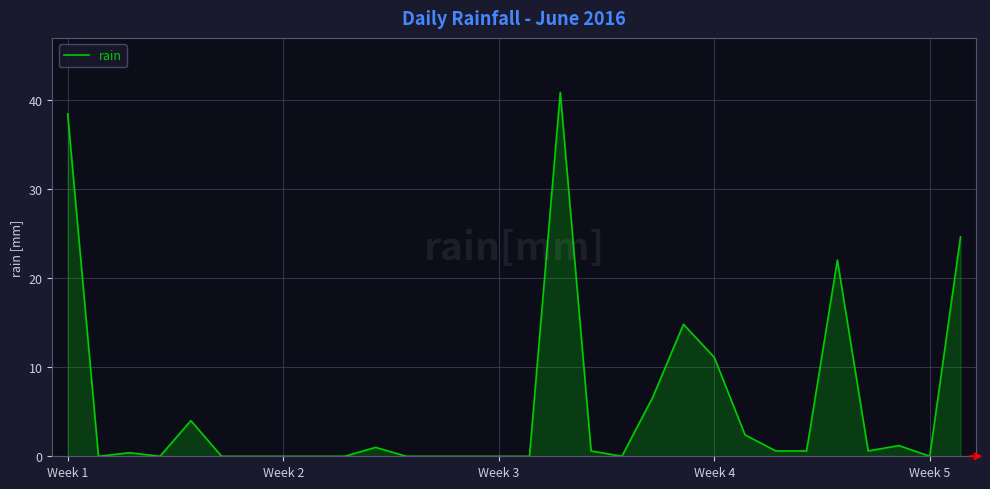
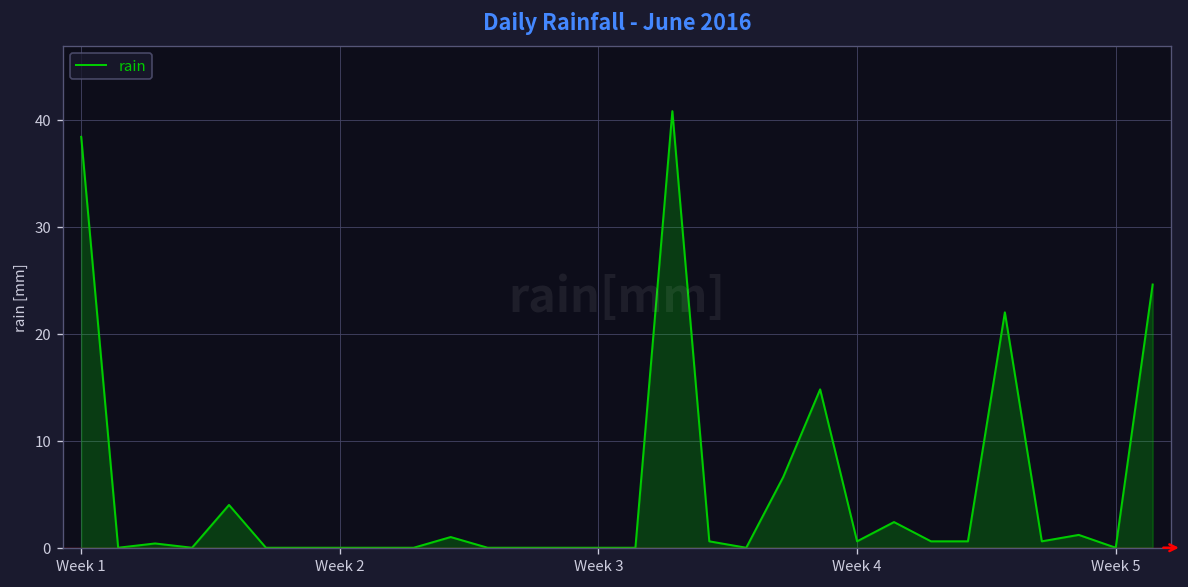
Week 4: 11 -> 1
